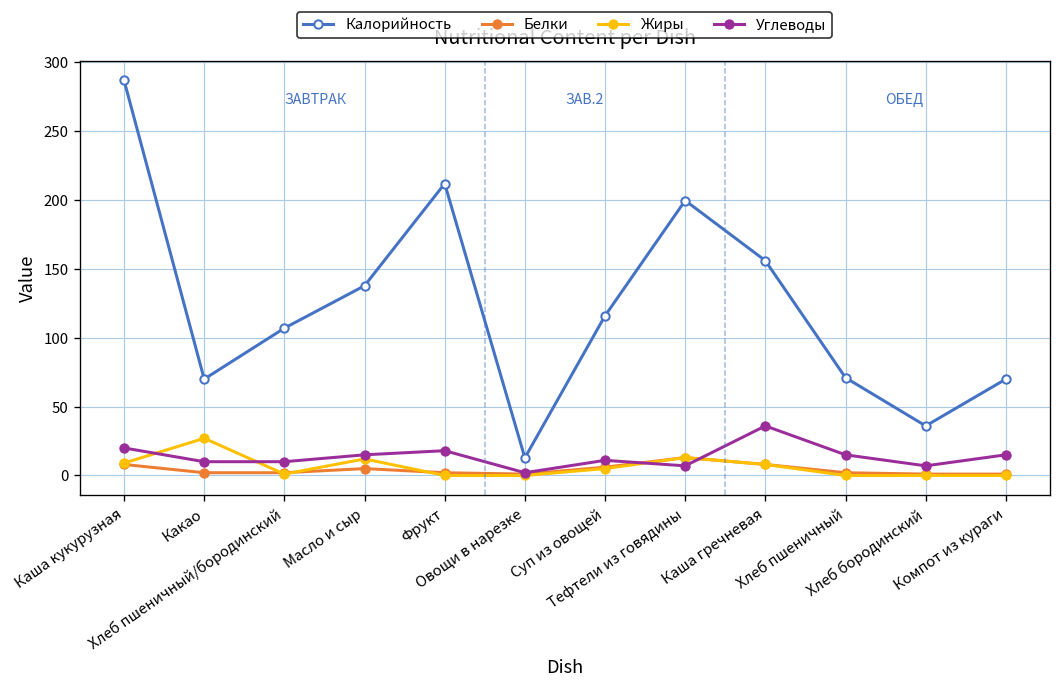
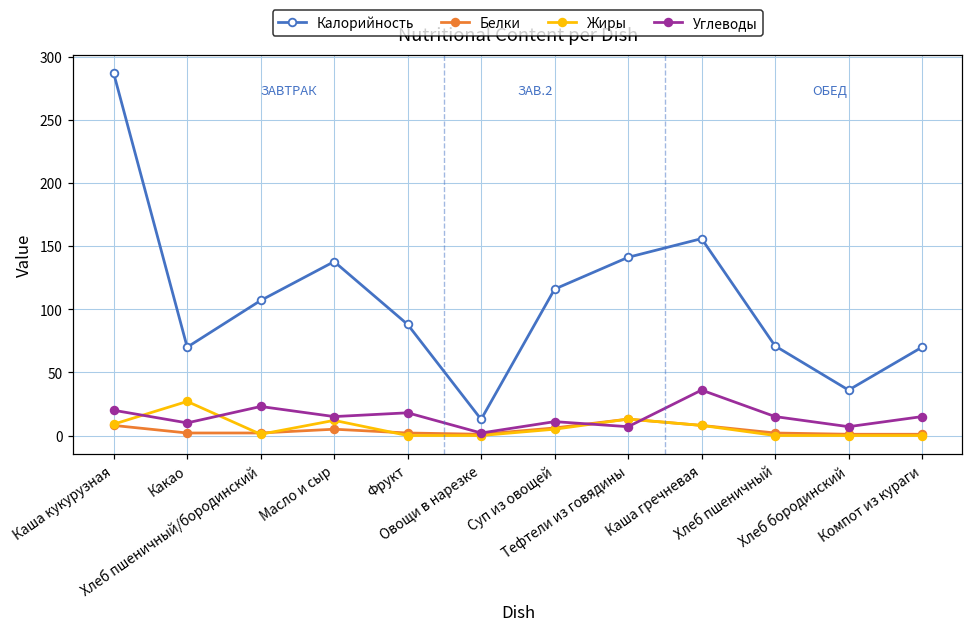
Углеводы, Хлеб пшеничный/бородинский: 10 -> 23
Калорийность, Фрукт: 212 -> 88
Калорийность, Тефтели из говядины: 200 -> 141
